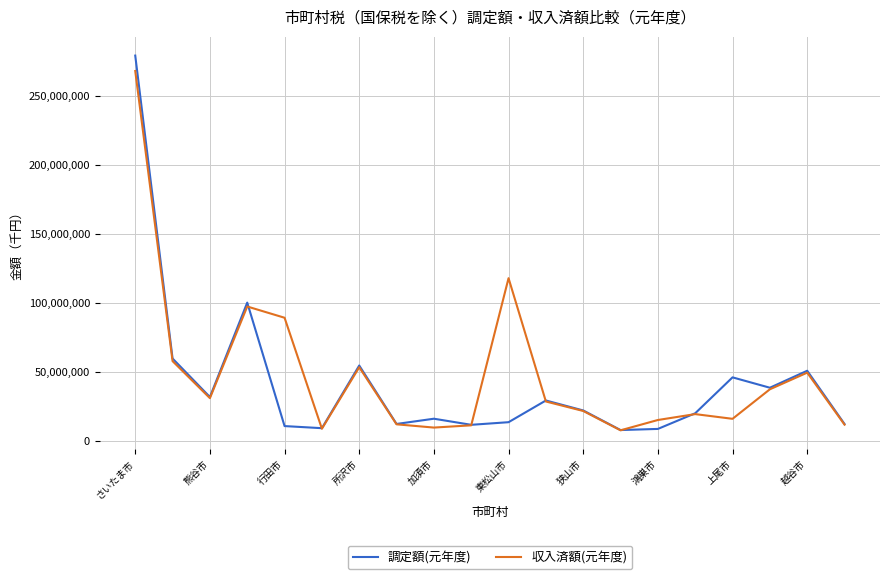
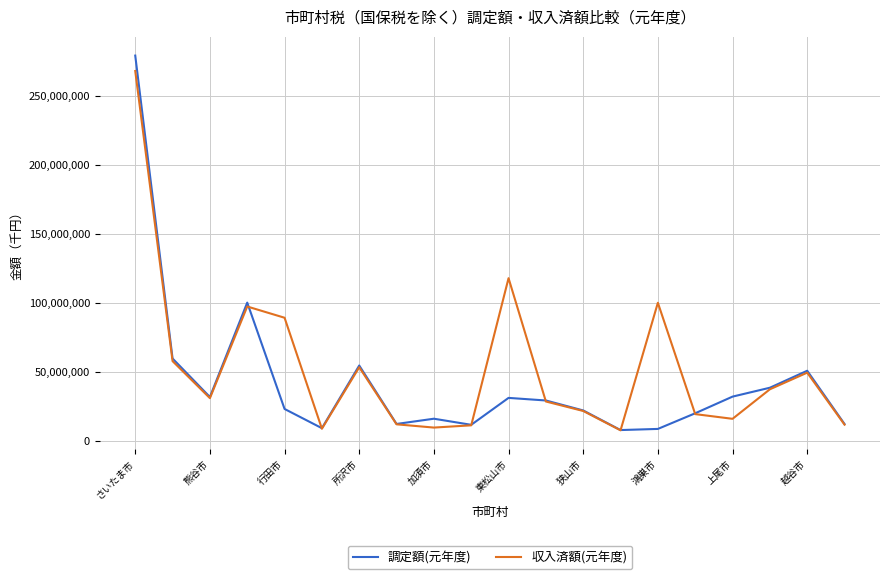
調定額(元年度), 行田市: 11,000,000 -> 23,000,000
調定額(元年度), 東松山市: 14,000,000 -> 31,000,000
収入済額(元年度), 鴻巣市: 15,000,000 -> 100,000,000
調定額(元年度), 上尾市: 46,000,000 -> 32,000,000
